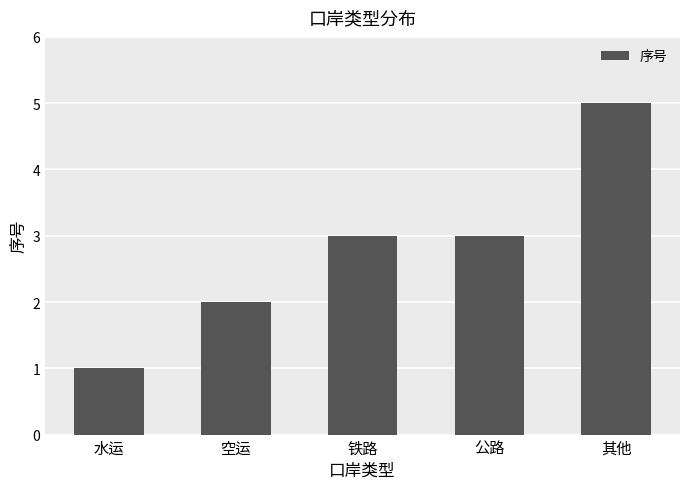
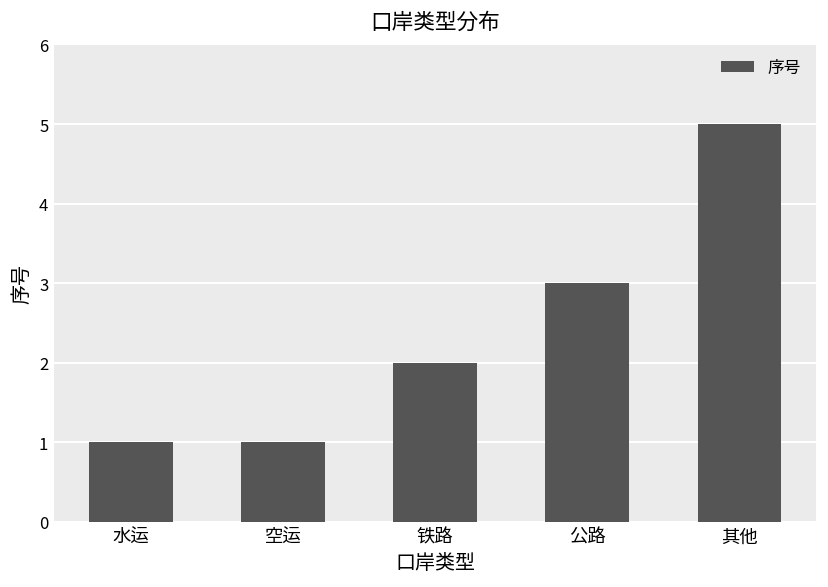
空运: 2 -> 1
铁路: 3 -> 2
